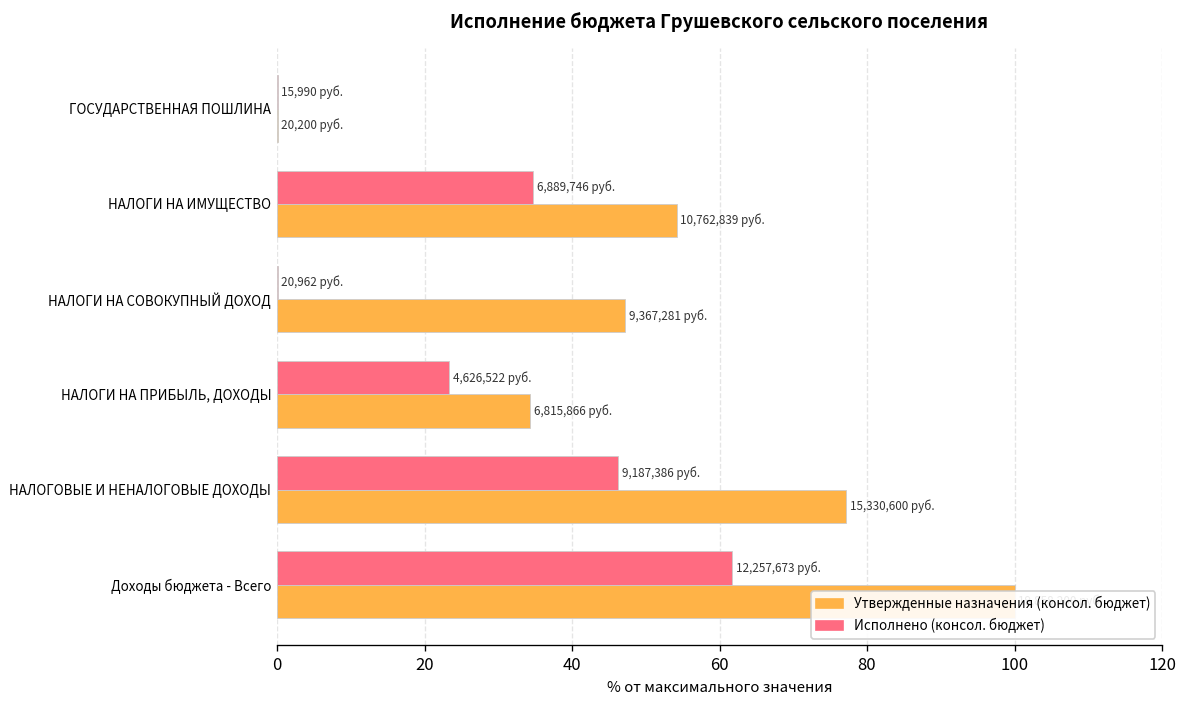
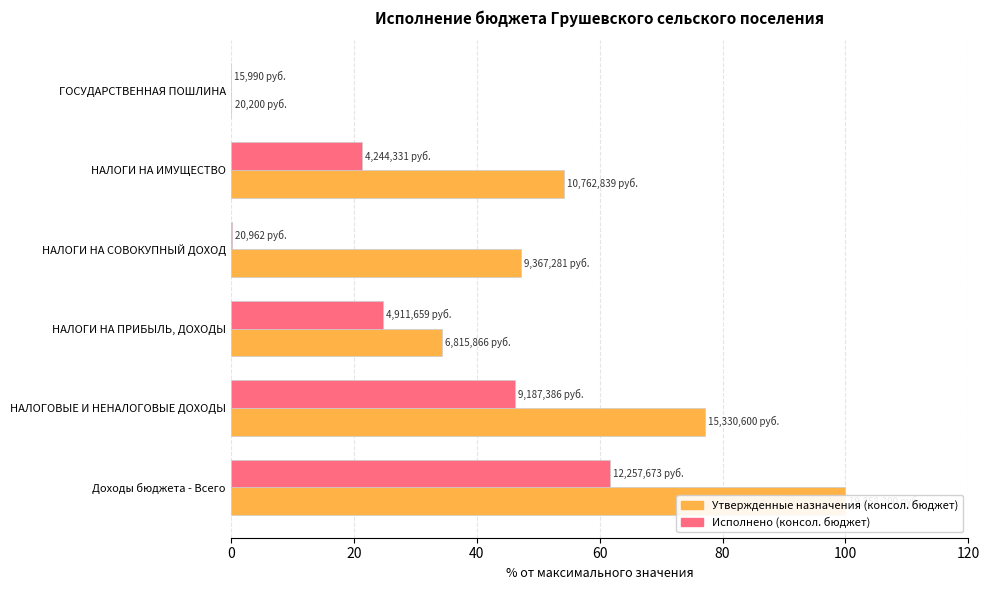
Исполнено (консол. бюджет), НАЛОГИ НА ИМУЩЕСТВО: 6,889,746 -> 4,244,331
Исполнено (консол. бюджет), НАЛОГИ НА ПРИБЫЛЬ, ДОХОДЫ: 4,626,522 -> 4,911,659
